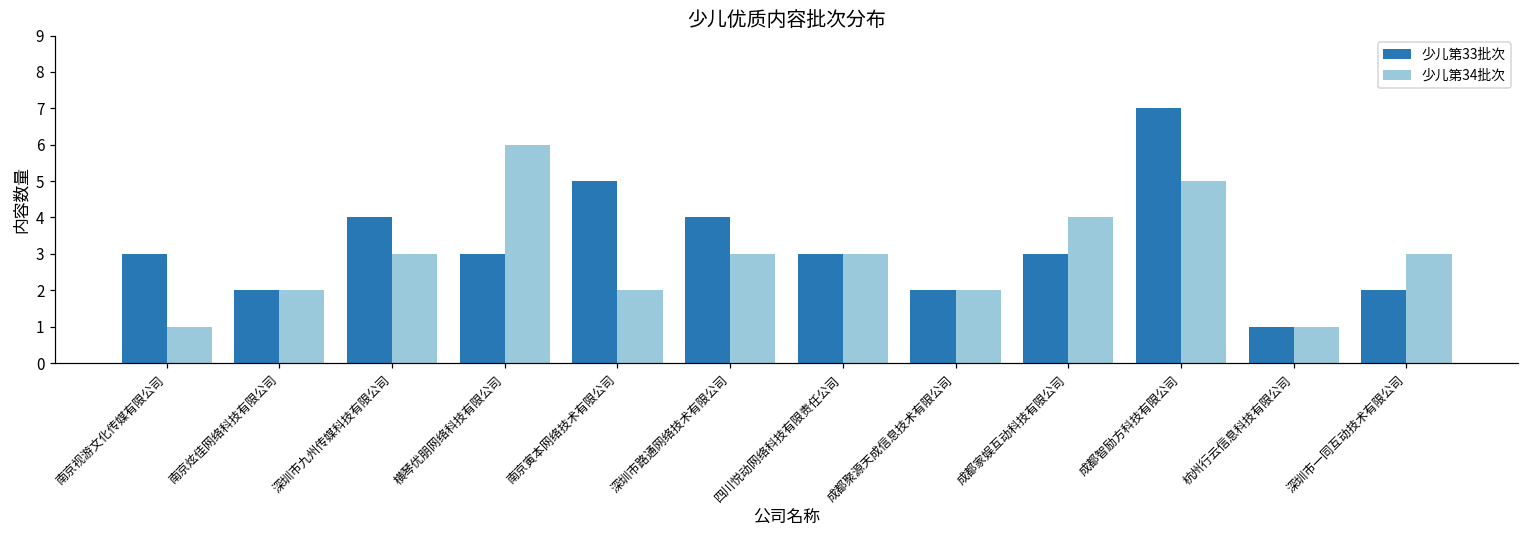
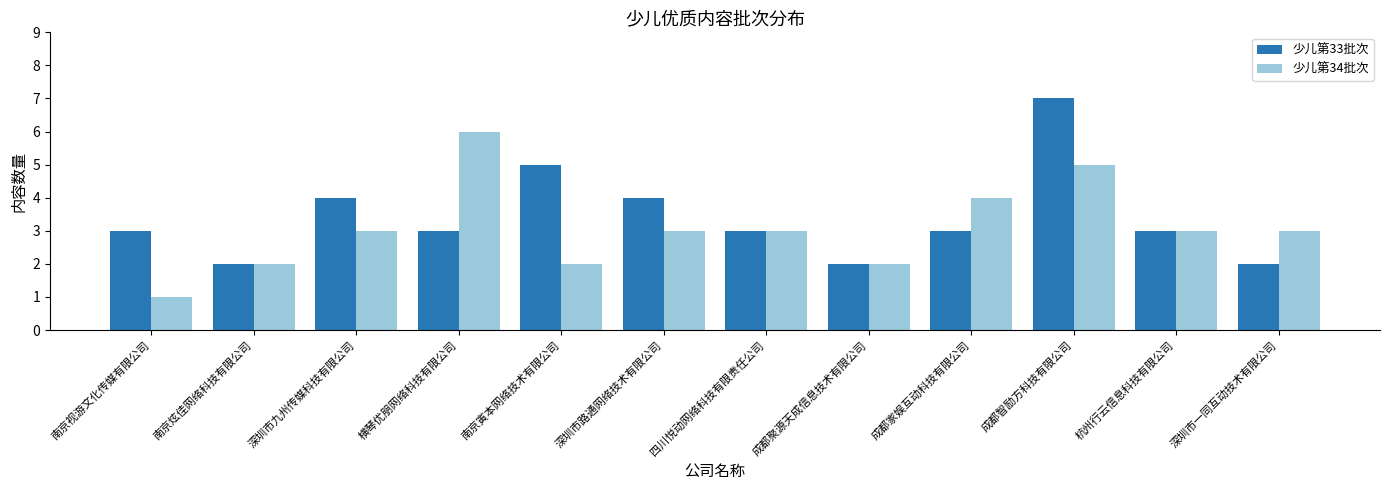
少儿第33批次, 杭州行云信息科技有限公司: 1 -> 3
少儿第34批次, 杭州行云信息科技有限公司: 1 -> 3
